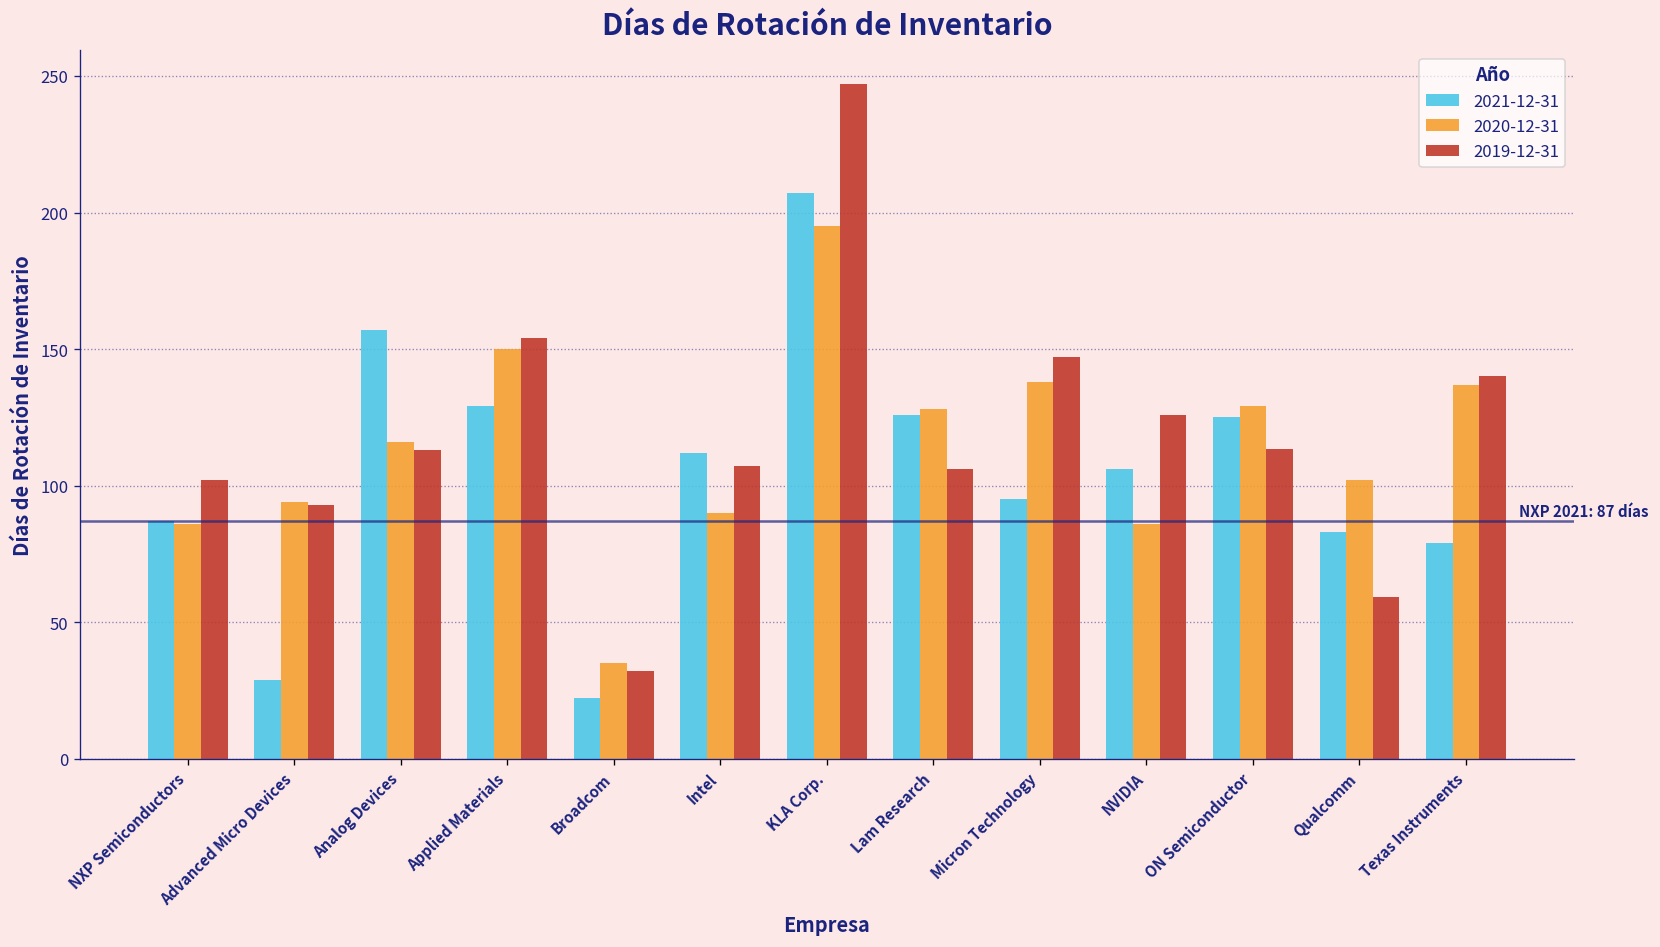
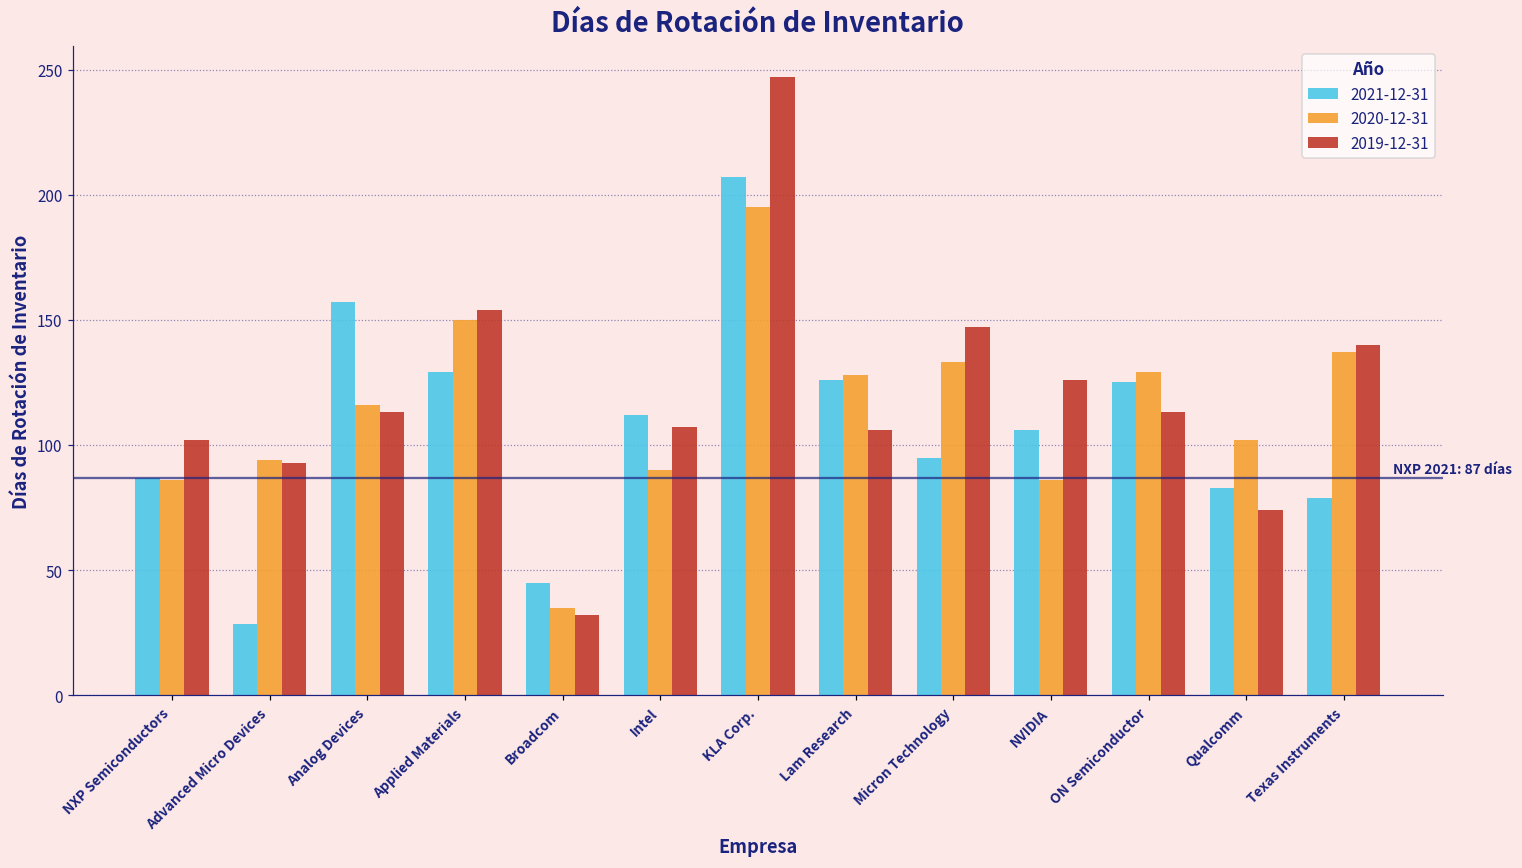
2021-12-31, Broadcom: 22 -> 45
2020-12-31, Micron Technology: 138 -> 133
2019-12-31, Qualcomm: 59 -> 74
